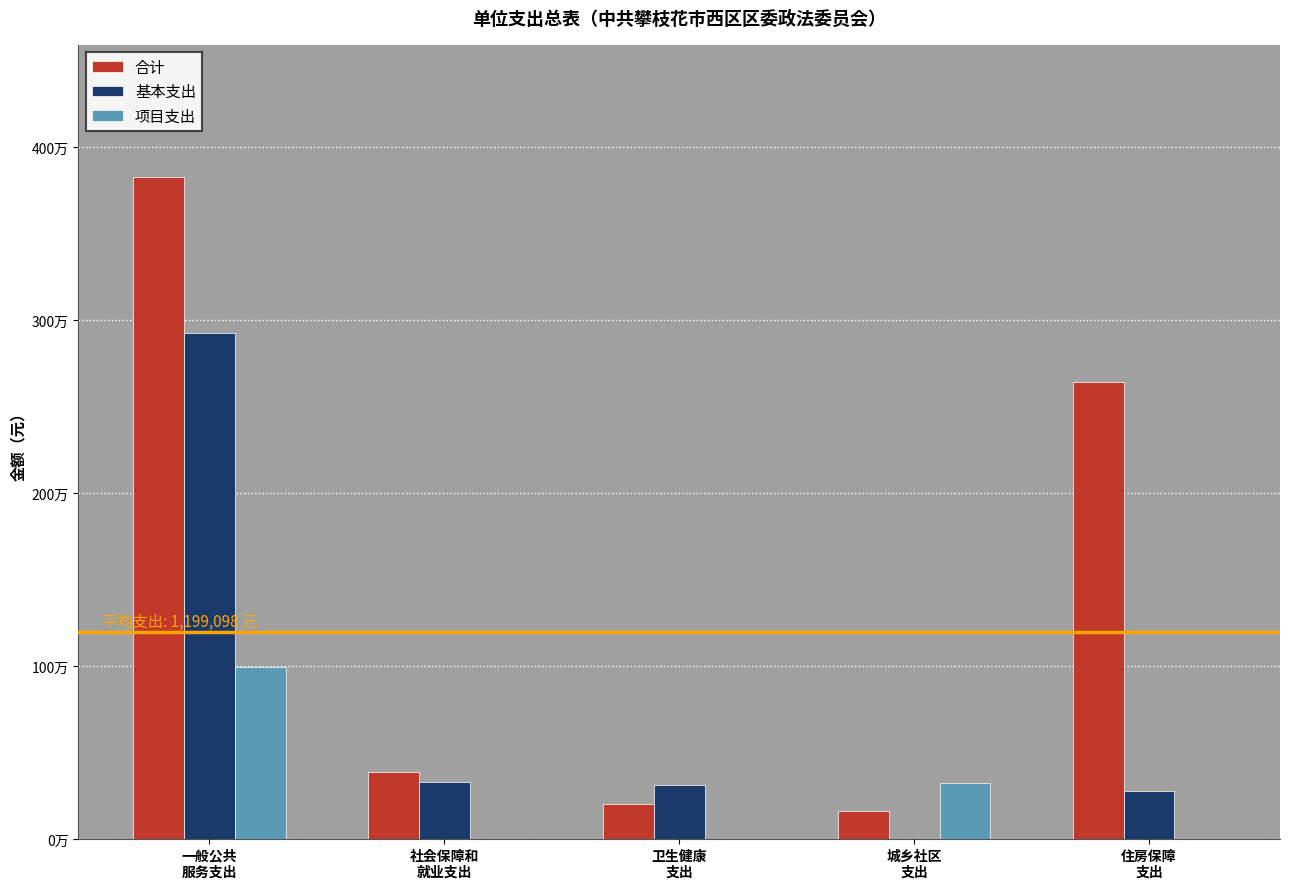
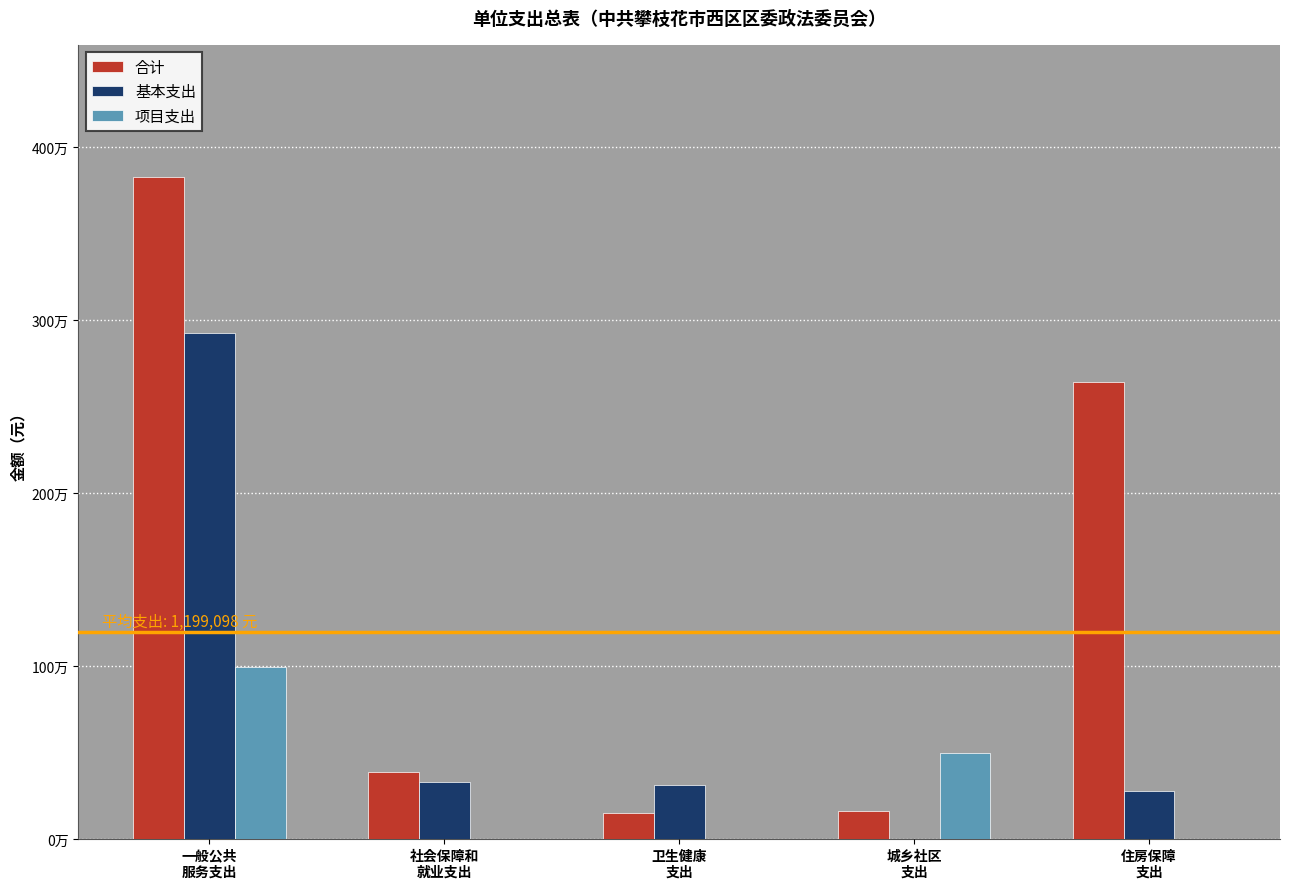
合计, 卫生健康 支出: 20万 -> 15万
项目支出, 城乡社区 支出: 33万 -> 50万
